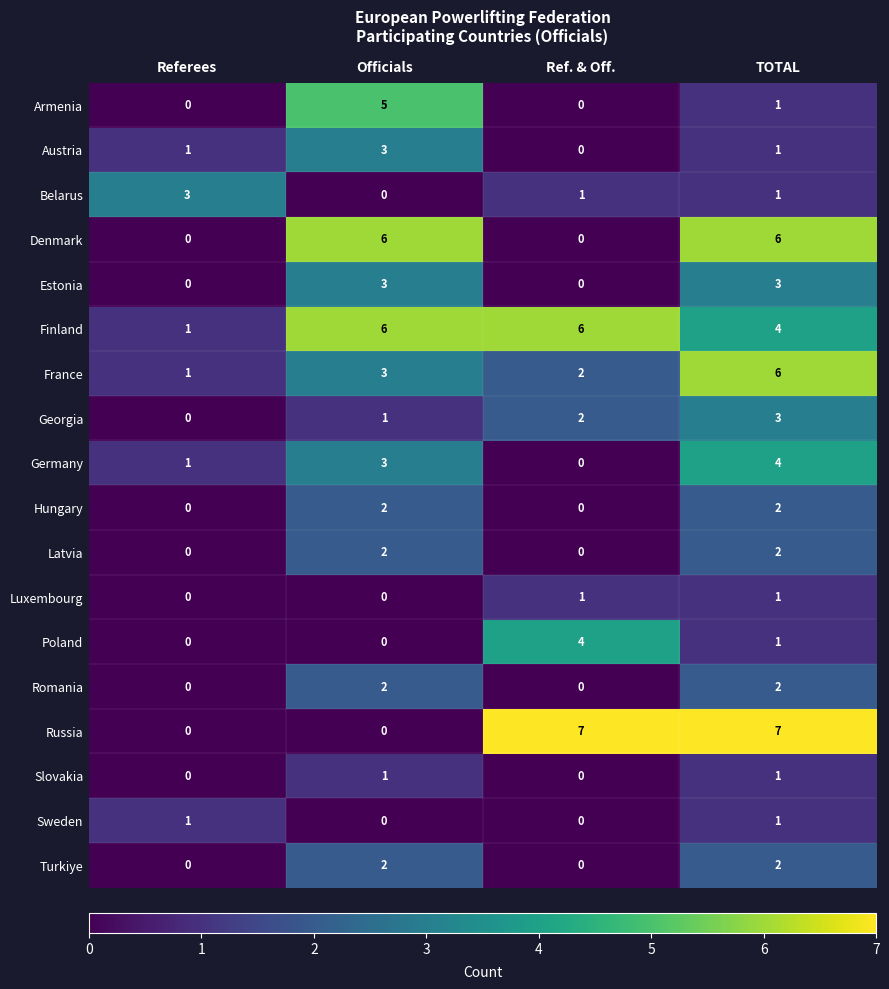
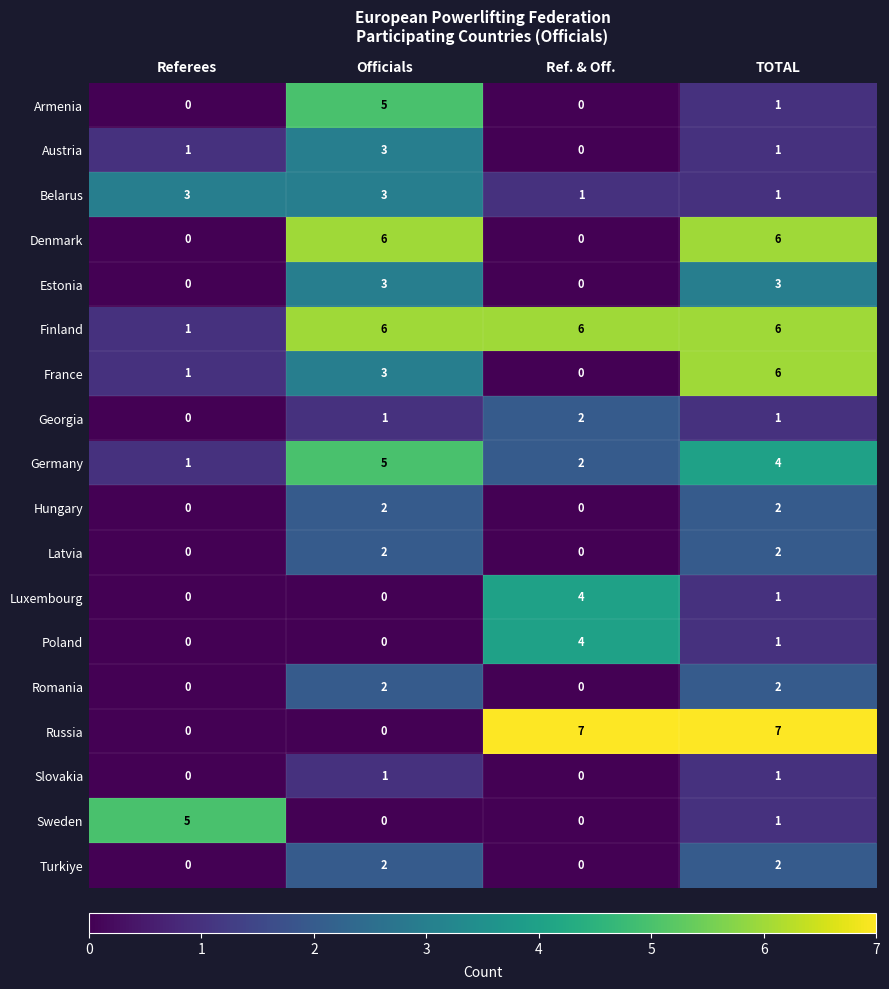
Belarus, Officials: 0 -> 3
Finland, TOTAL: 4 -> 6
France, Ref. & Off.: 2 -> 0
Georgia, TOTAL: 3 -> 1
Germany, Officials: 3 -> 5
Germany, Ref. & Off.: 0 -> 2
Luxembourg, Ref. & Off.: 1 -> 4
Sweden, Referees: 1 -> 5
